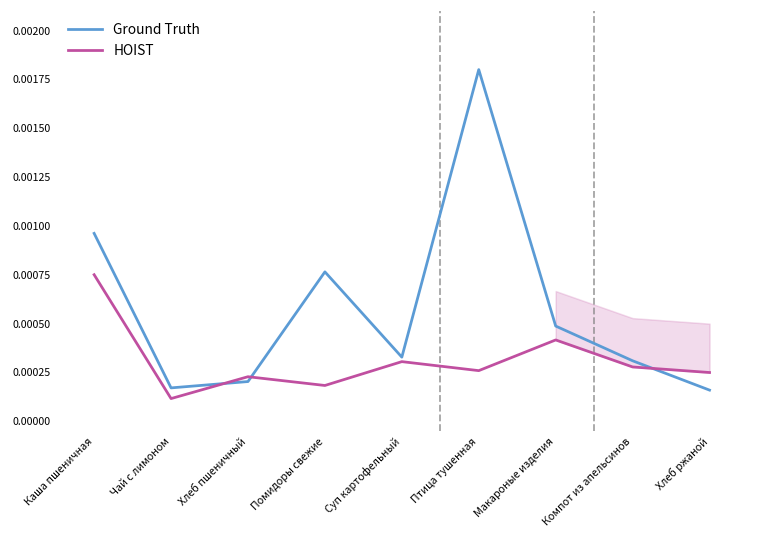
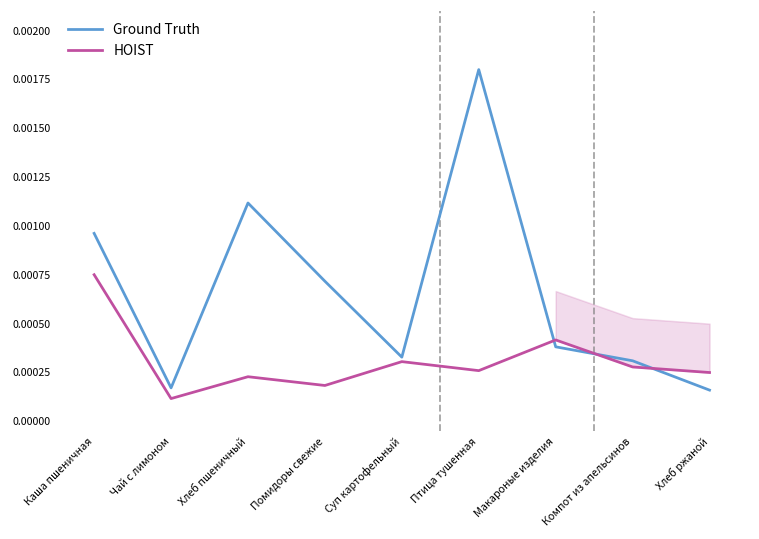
Ground Truth, Хлеб пшеничный: 0.00020 -> 0.00112
Ground Truth, Помидоры свежие: 0.00076 -> 0.00072
Ground Truth, Макароные изделия: 0.00049 -> 0.00038
